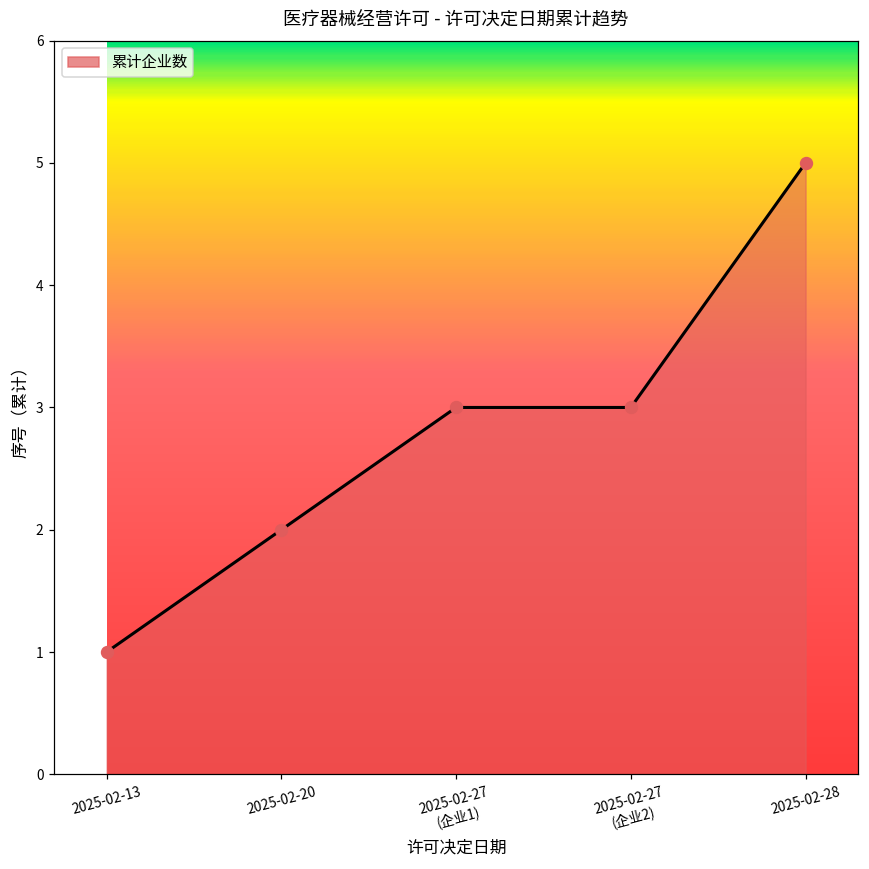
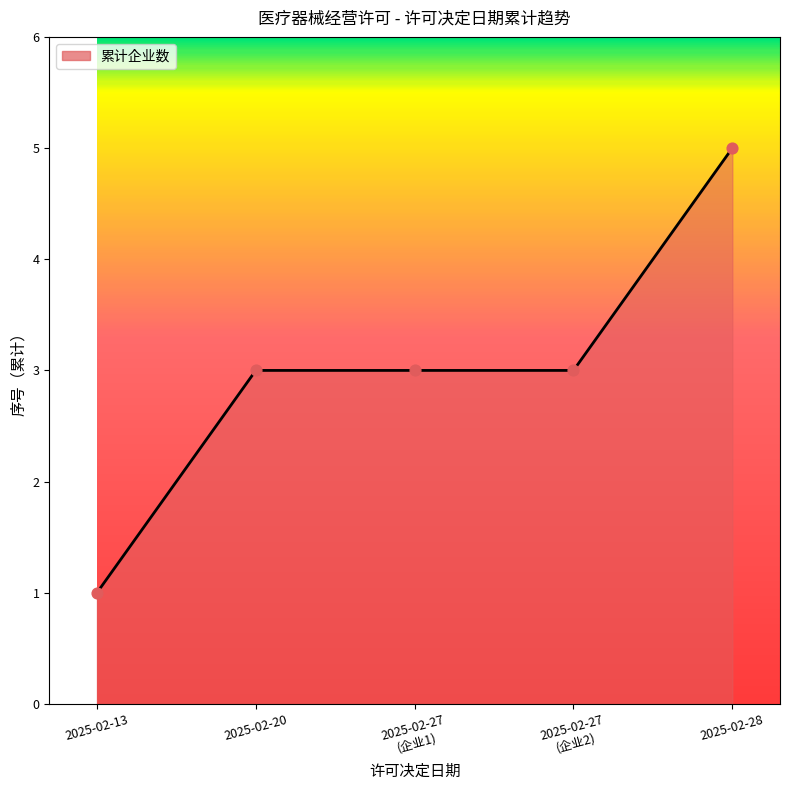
2025-02-20: 2 -> 3
